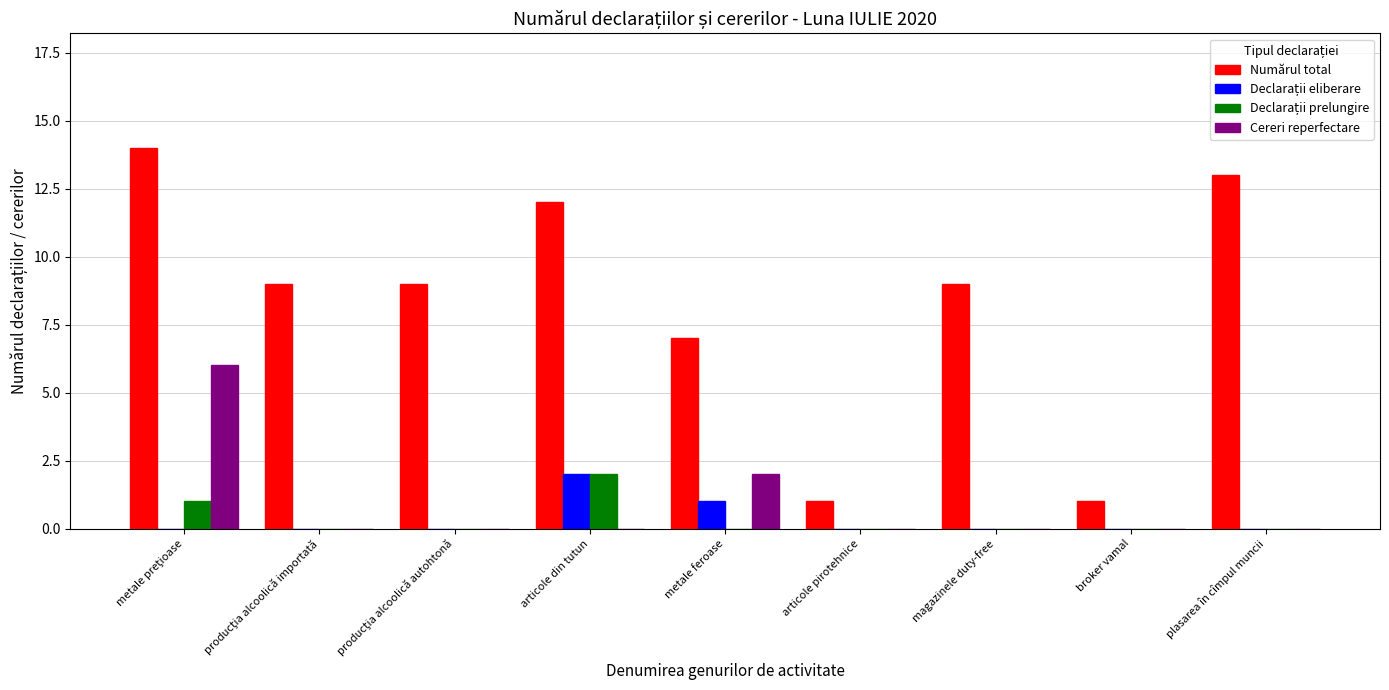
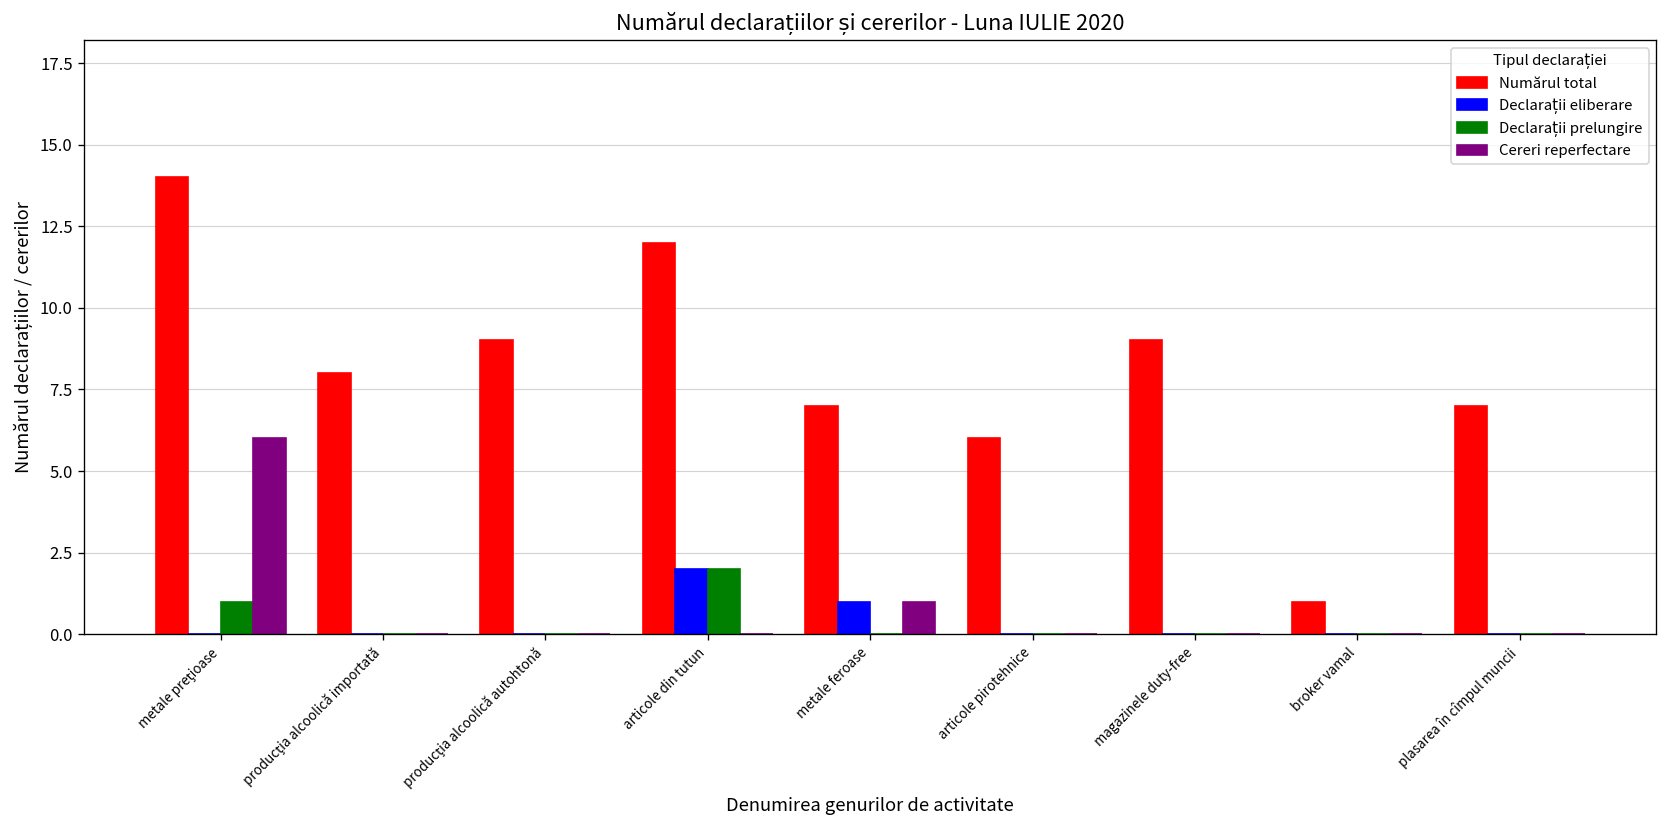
Numărul total, producţia alcoolică importată: 9 -> 8
Cereri reperfectare, metale feroase: 2 -> 1
Numărul total, articole pirotehnice: 1 -> 6
Numărul total, plasarea în cîmpul muncii: 13 -> 7
